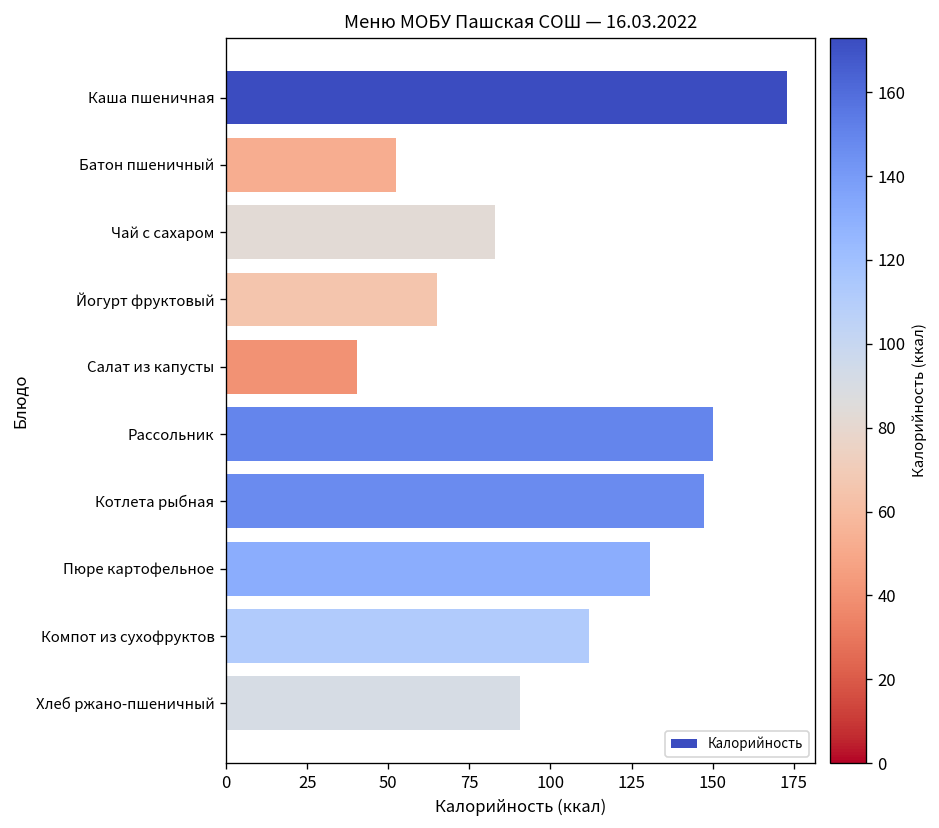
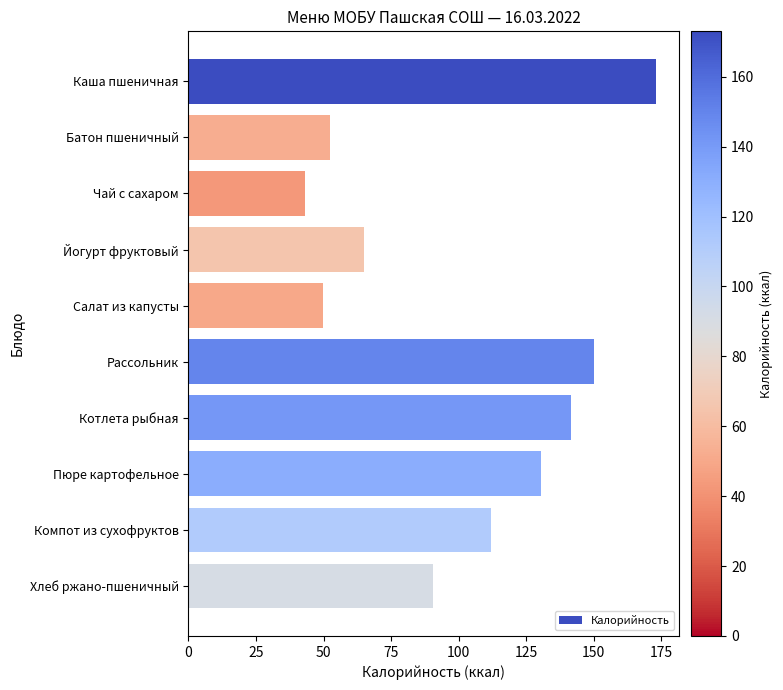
Чай с сахаром: 83 -> 43
Салат из капусты: 40 -> 50
Котлета рыбная: 147 -> 142
